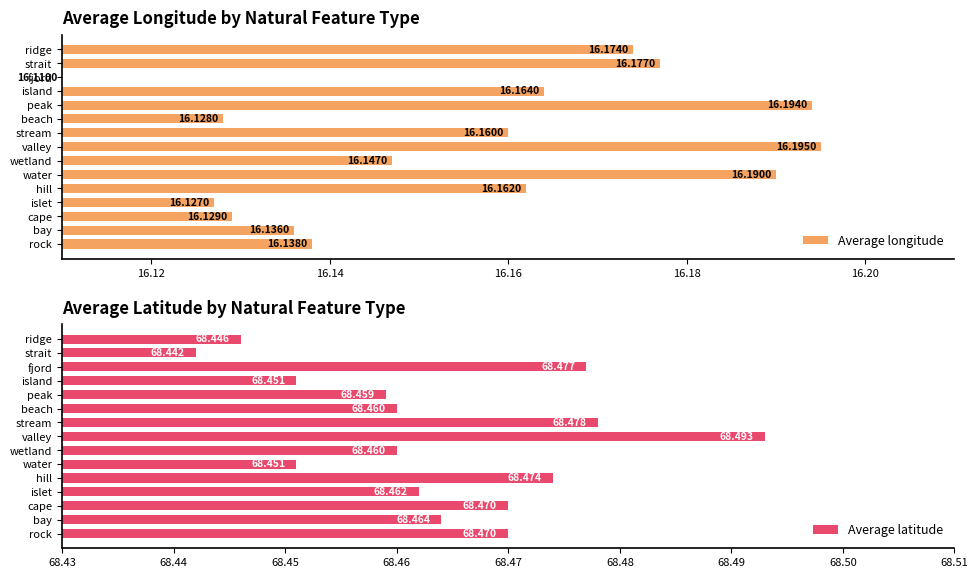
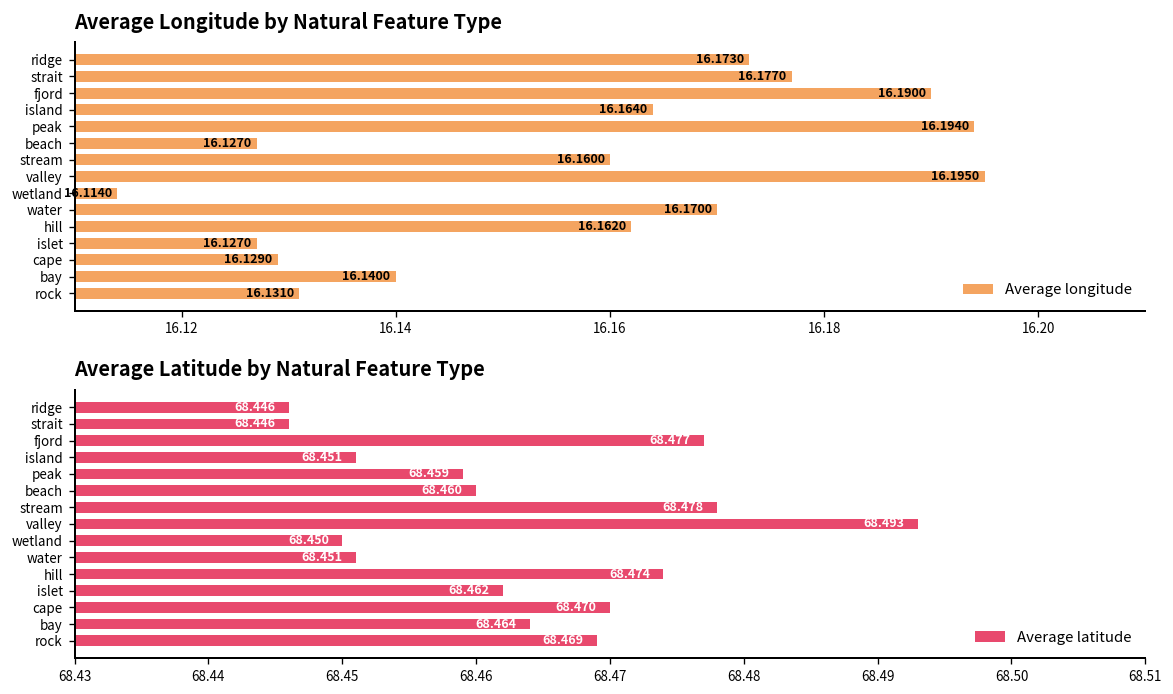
Average Longitude by Natural Feature Type, ridge: 16.1740 -> 16.1730
Average Longitude by Natural Feature Type, fjord: 16.1100 -> 16.1900
Average Longitude by Natural Feature Type, beach: 16.1280 -> 16.1270
Average Longitude by Natural Feature Type, wetland: 16.1470 -> 16.1140
Average Longitude by Natural Feature Type, water: 16.1900 -> 16.1700
Average Longitude by Natural Feature Type, bay: 16.1360 -> 16.1400
Average Longitude by Natural Feature Type, rock: 16.1380 -> 16.1310
Average Latitude by Natural Feature Type, strait: 68.442 -> 68.446
Average Latitude by Natural Feature Type, wetland: 68.460 -> 68.450
Average Latitude by Natural Feature Type, rock: 68.470 -> 68.469
